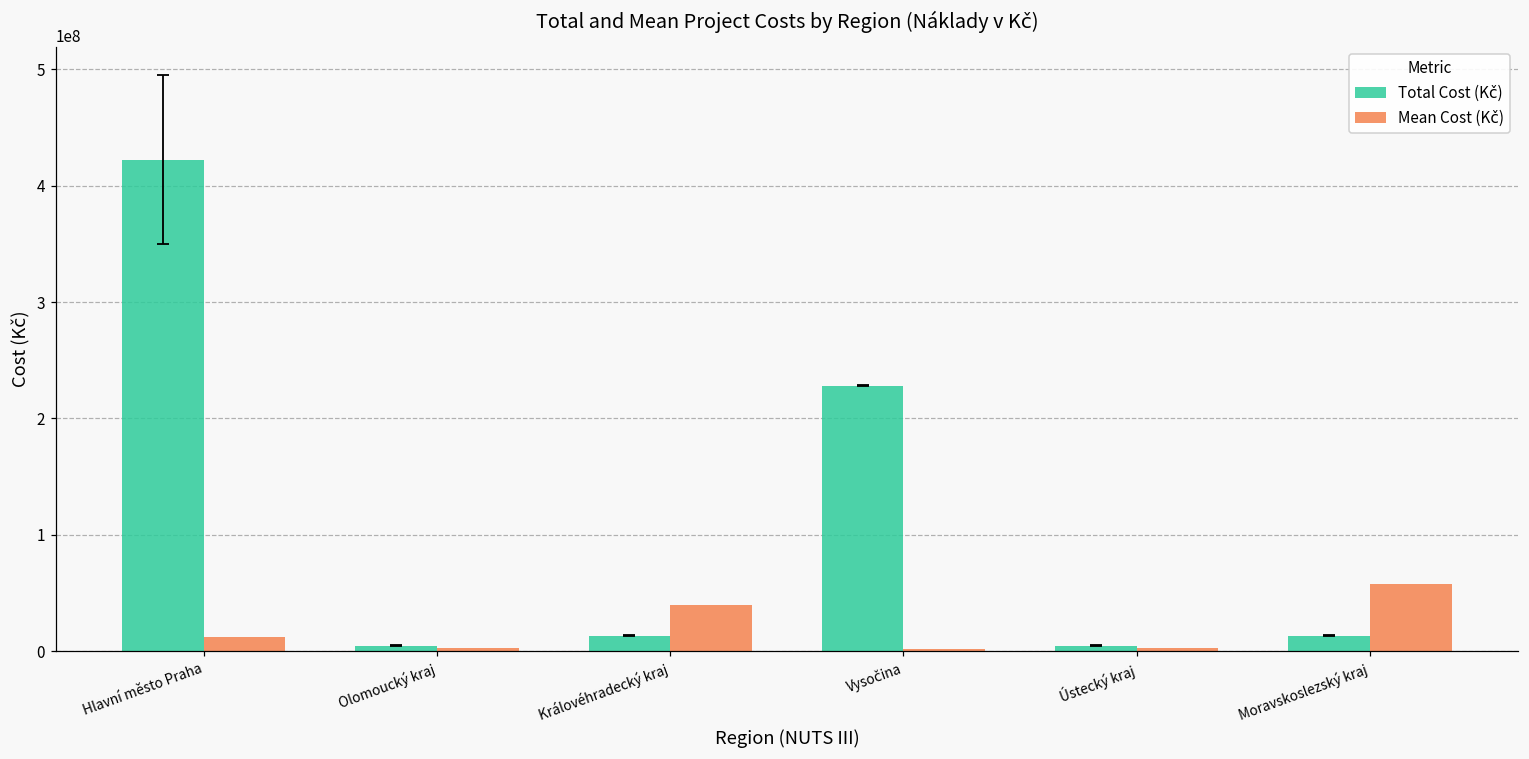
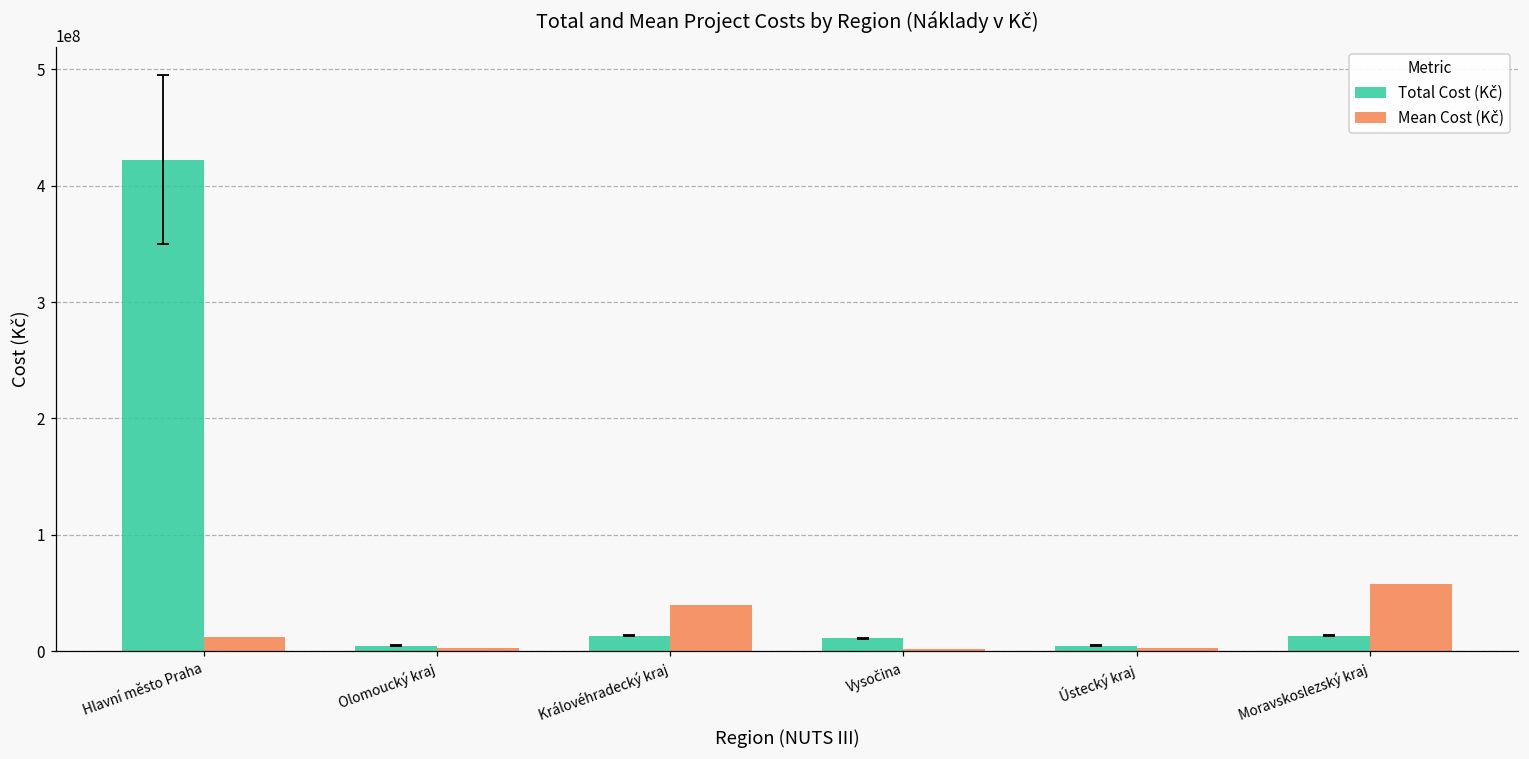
Total Cost (Kč), Vysočina: 228000000 -> 11000000
